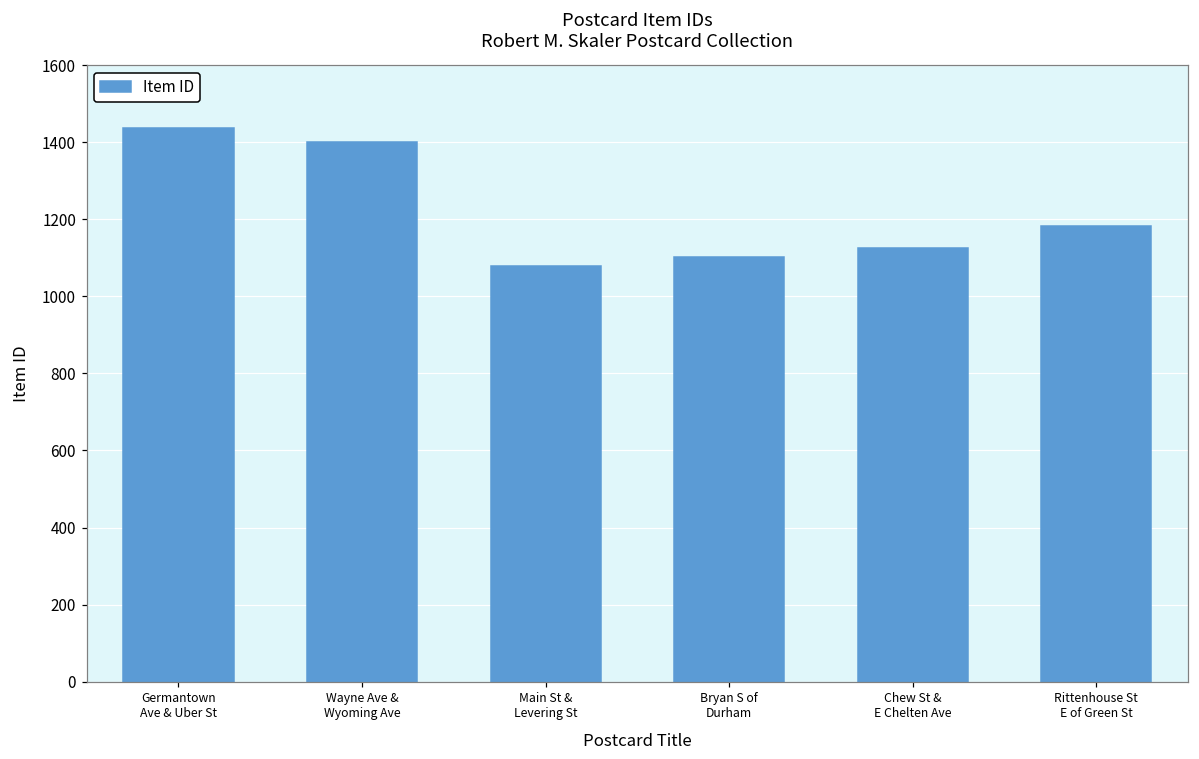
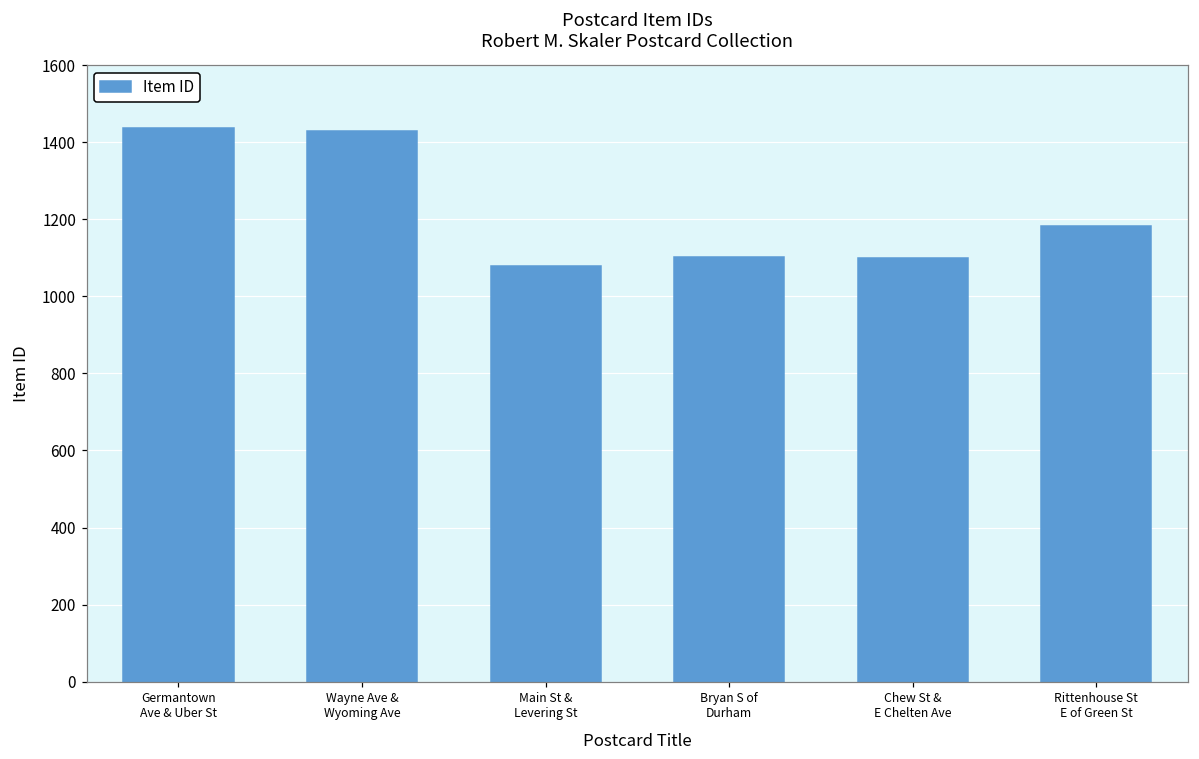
Wayne Ave & Wyoming Ave: 1400 -> 1430
Chew St & E Chelten Ave: 1130 -> 1100
